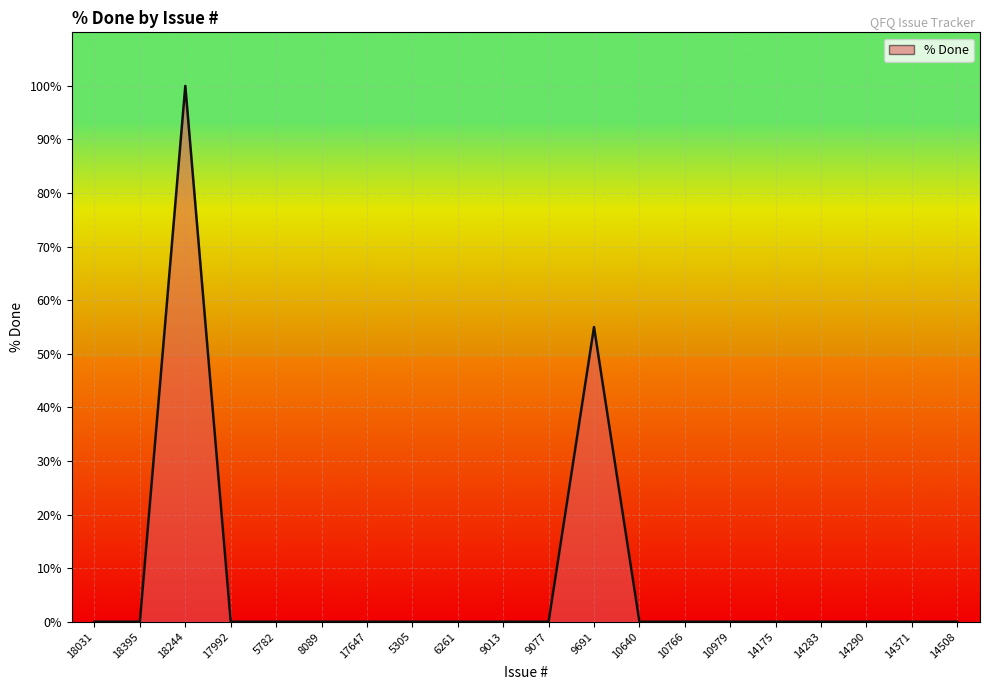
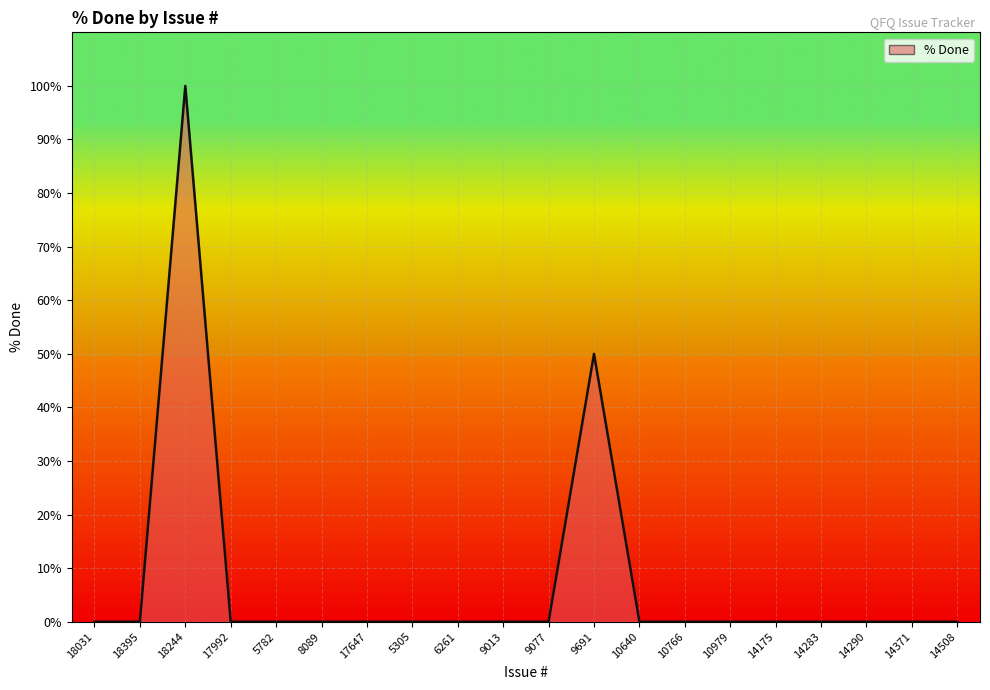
9691: 55% -> 50%
